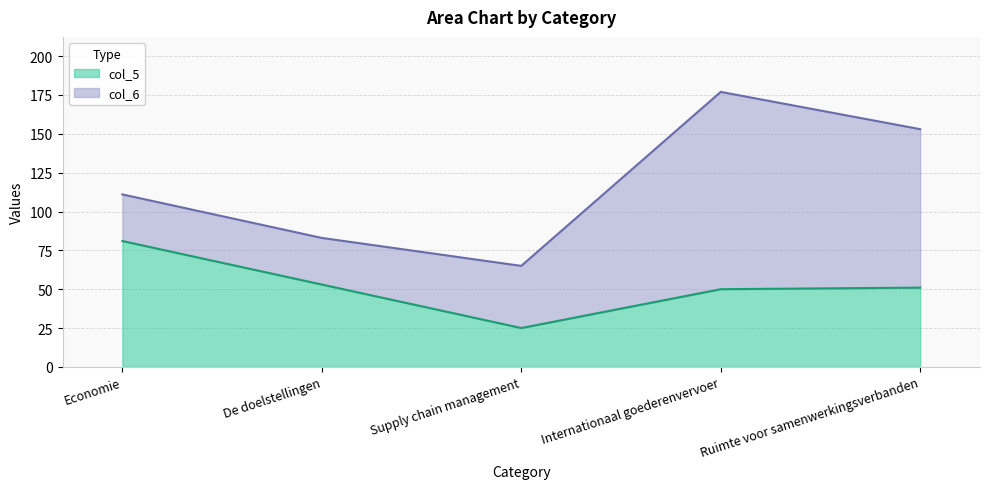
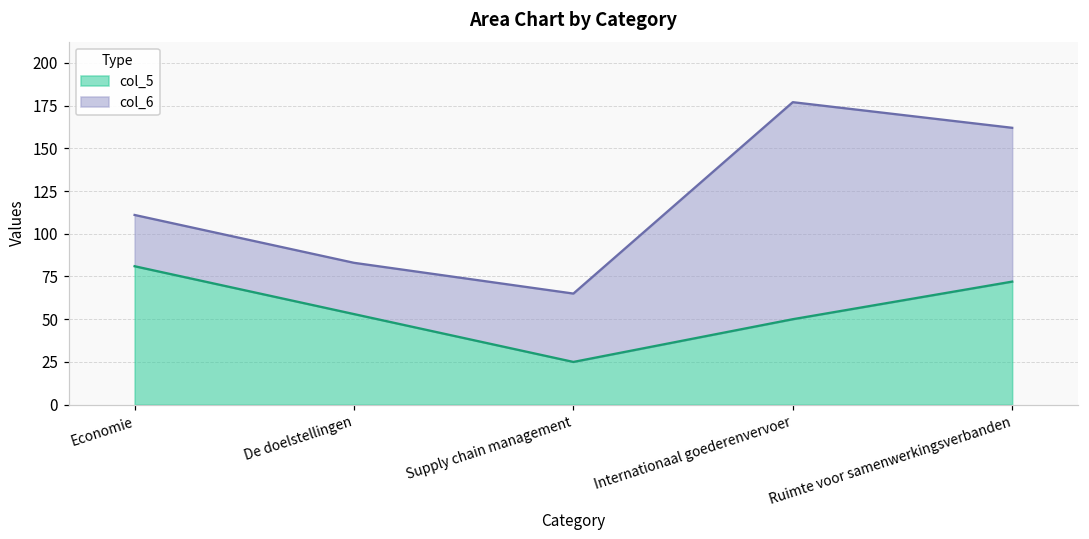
col_5, Ruimte voor samenwerkingsverbanden: 51 -> 72
col_6, Ruimte voor samenwerkingsverbanden: 102 -> 90
